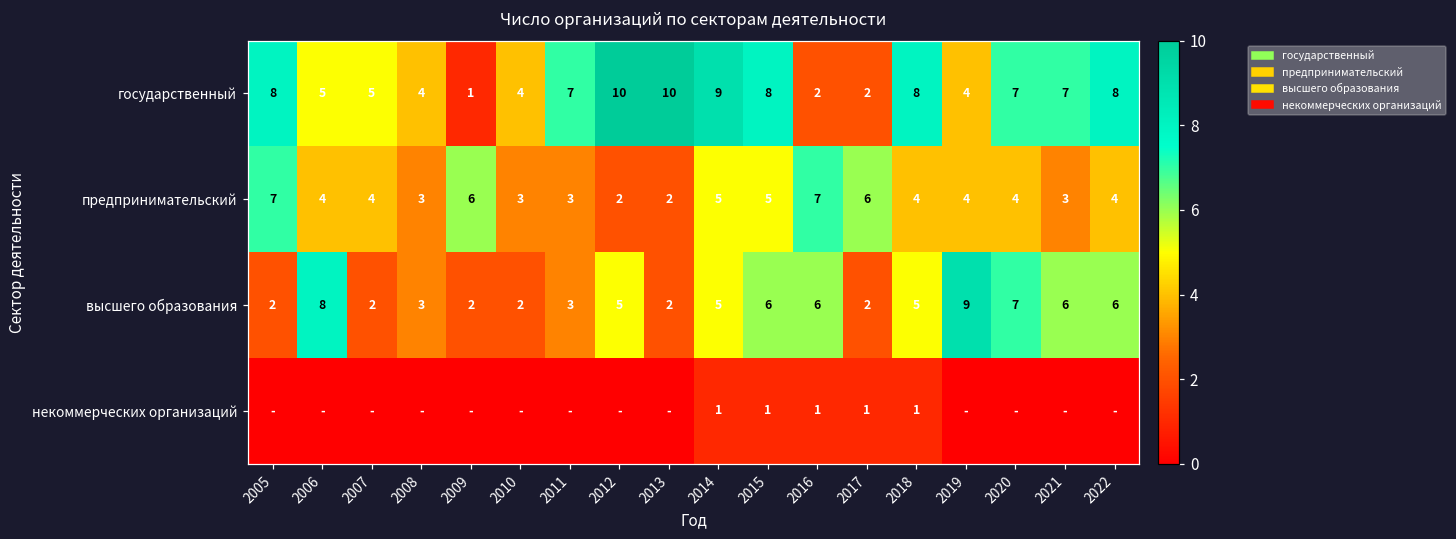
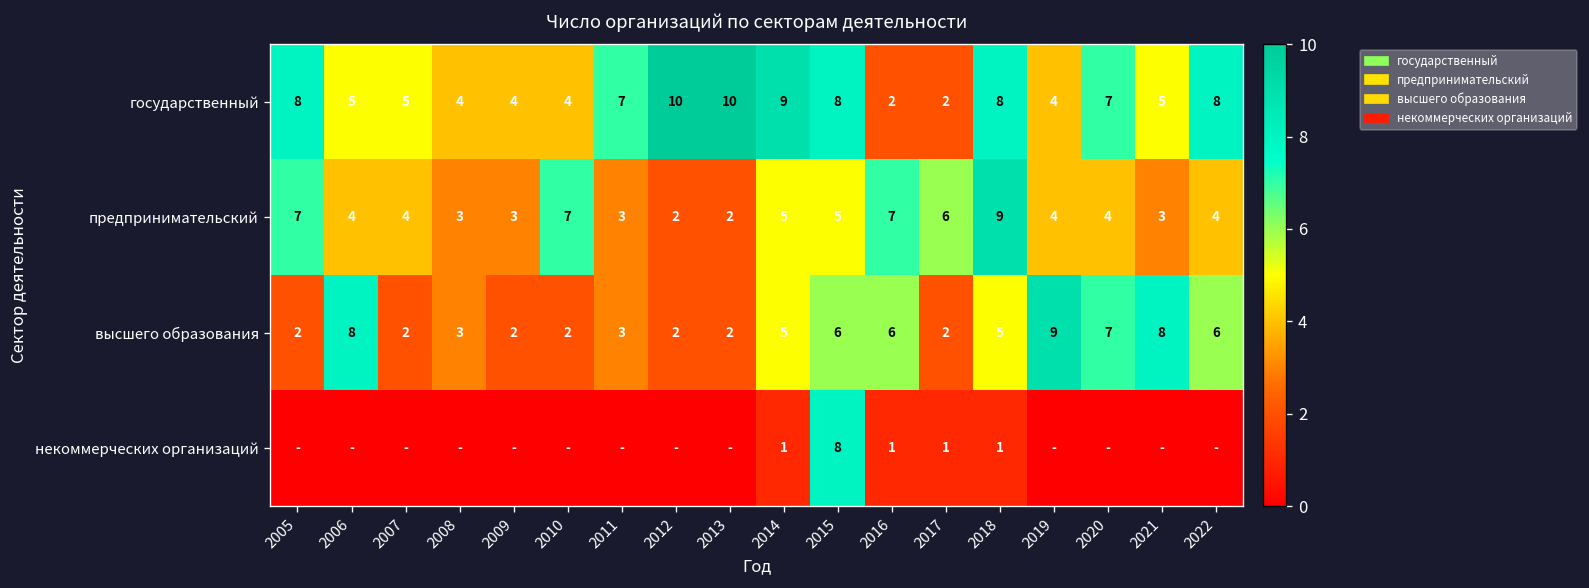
государственный, 2009: 1 -> 4
государственный, 2021: 7 -> 5
предпринимательский, 2009: 6 -> 3
предпринимательский, 2010: 3 -> 7
предпринимательский, 2018: 4 -> 9
высшего образования, 2012: 5 -> 2
высшего образования, 2021: 6 -> 8
некоммерческих организаций, 2015: 1 -> 8
